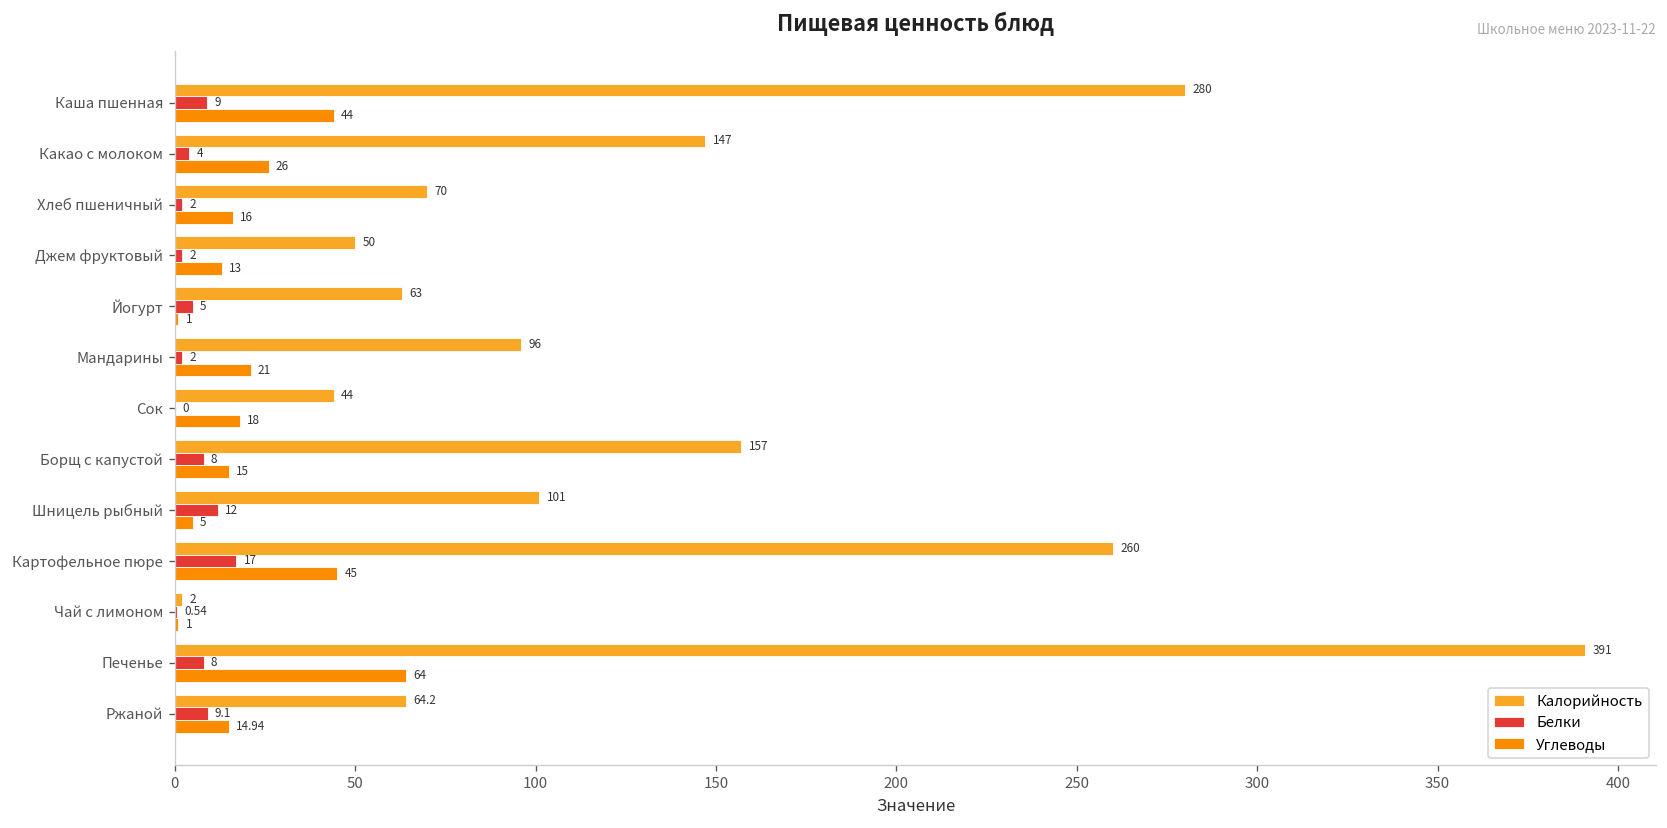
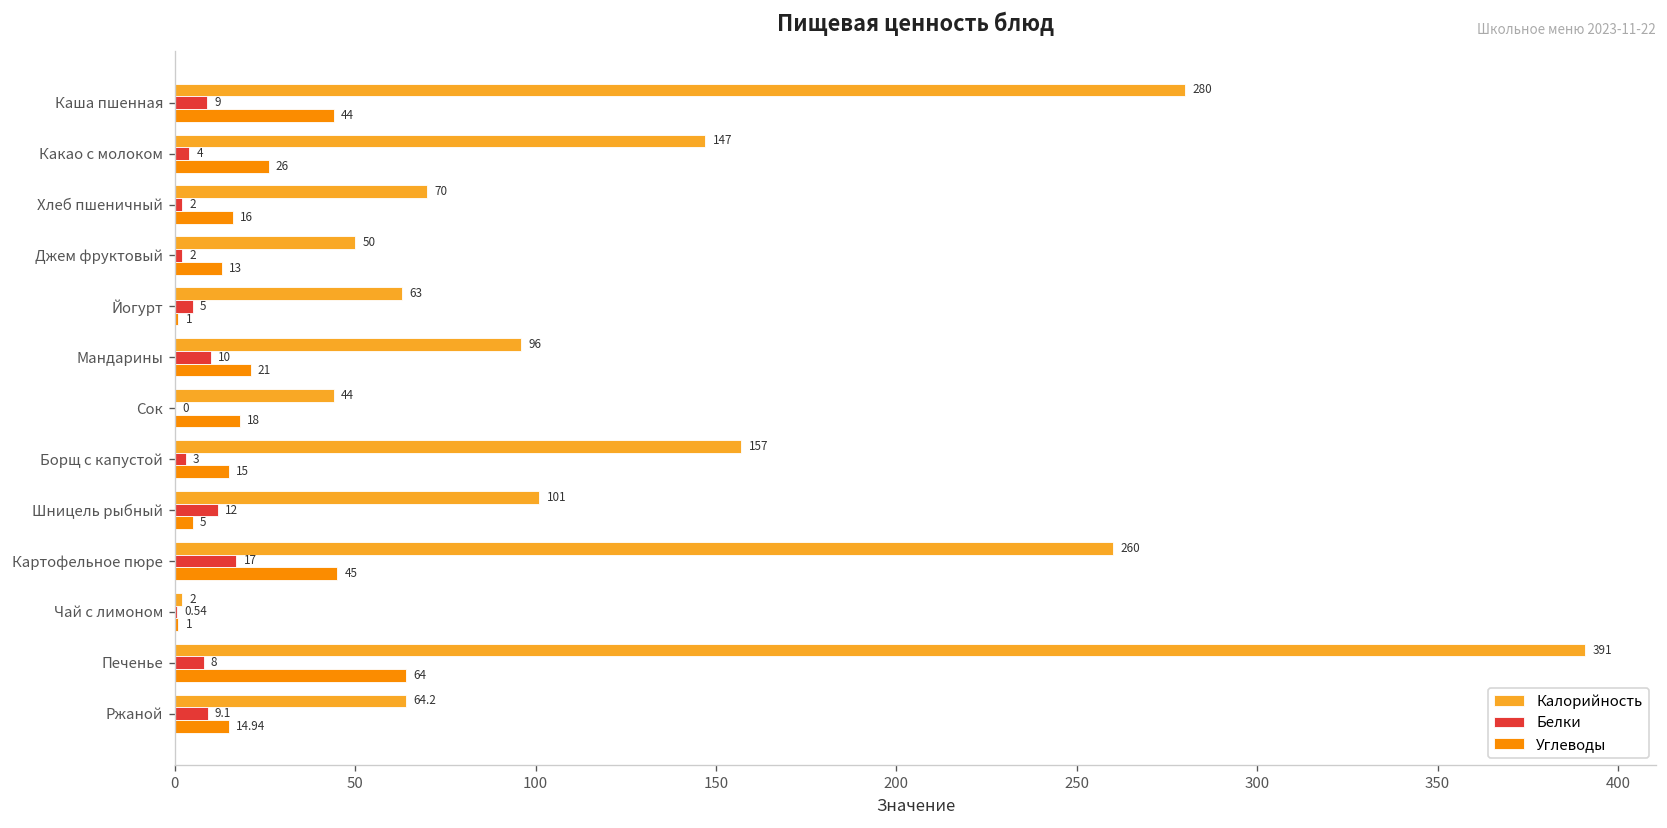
Белки, Мандарины: 2 -> 10
Белки, Борщ с капустой: 8 -> 3
